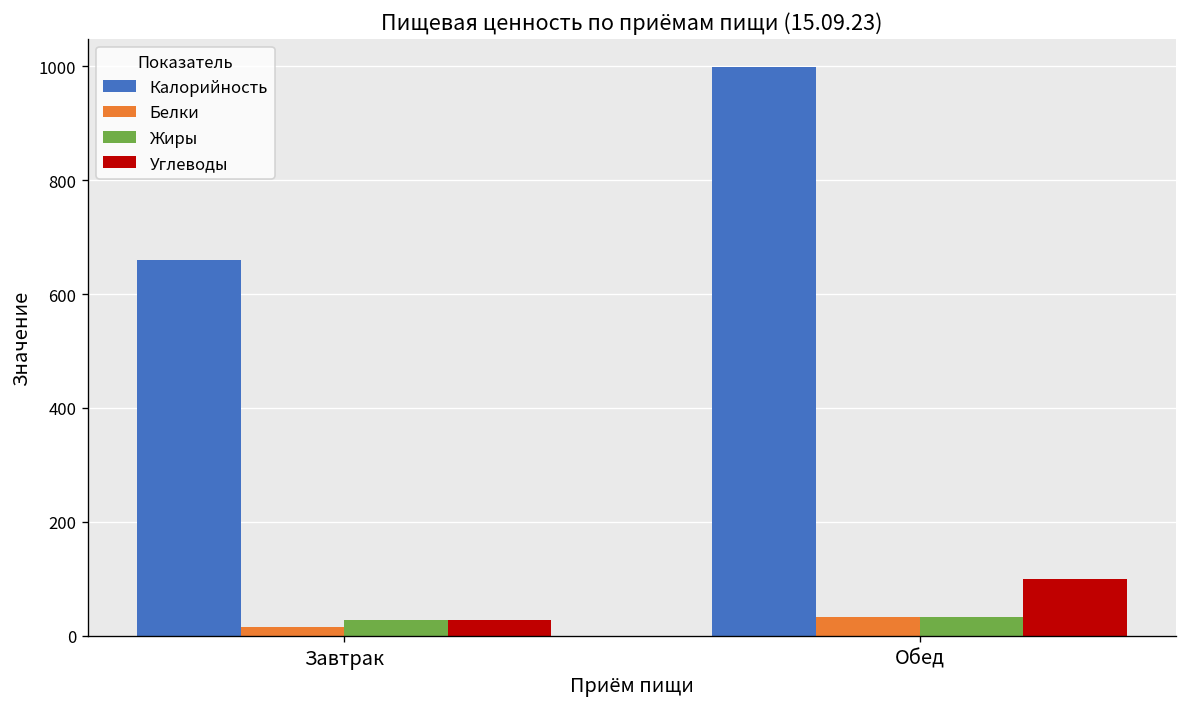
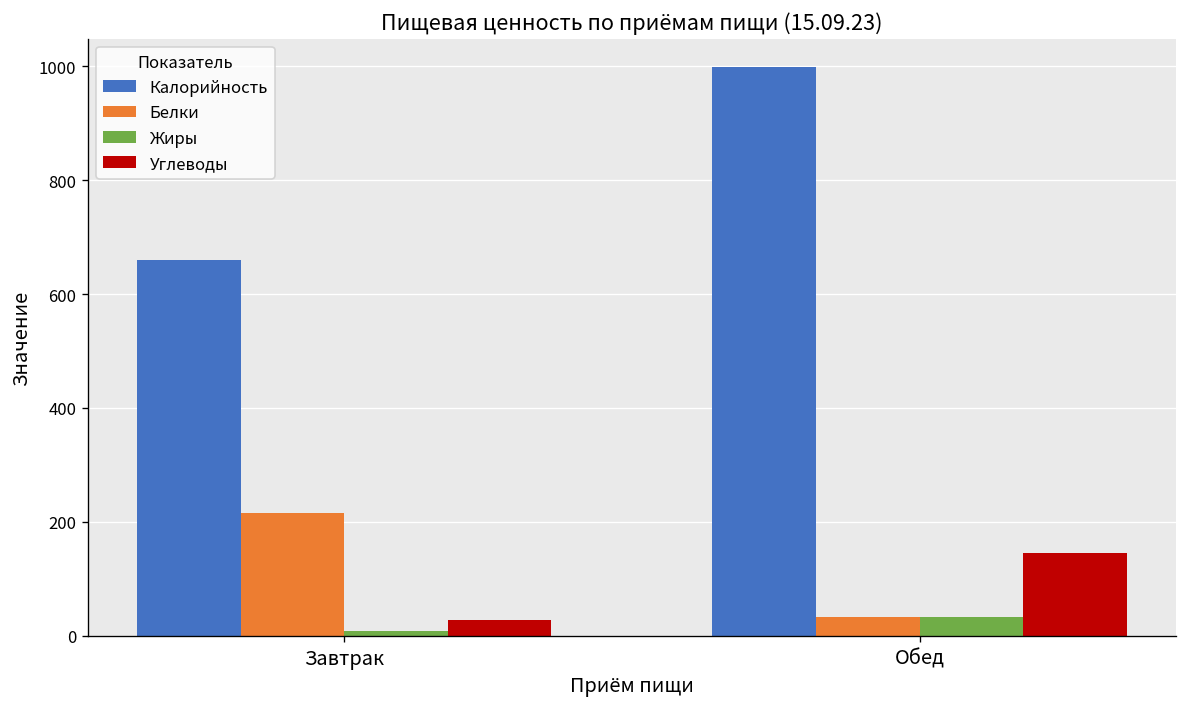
Белки, Завтрак: 10 -> 210
Жиры, Завтрак: 30 -> 10
Углеводы, Обед: 100 -> 150
